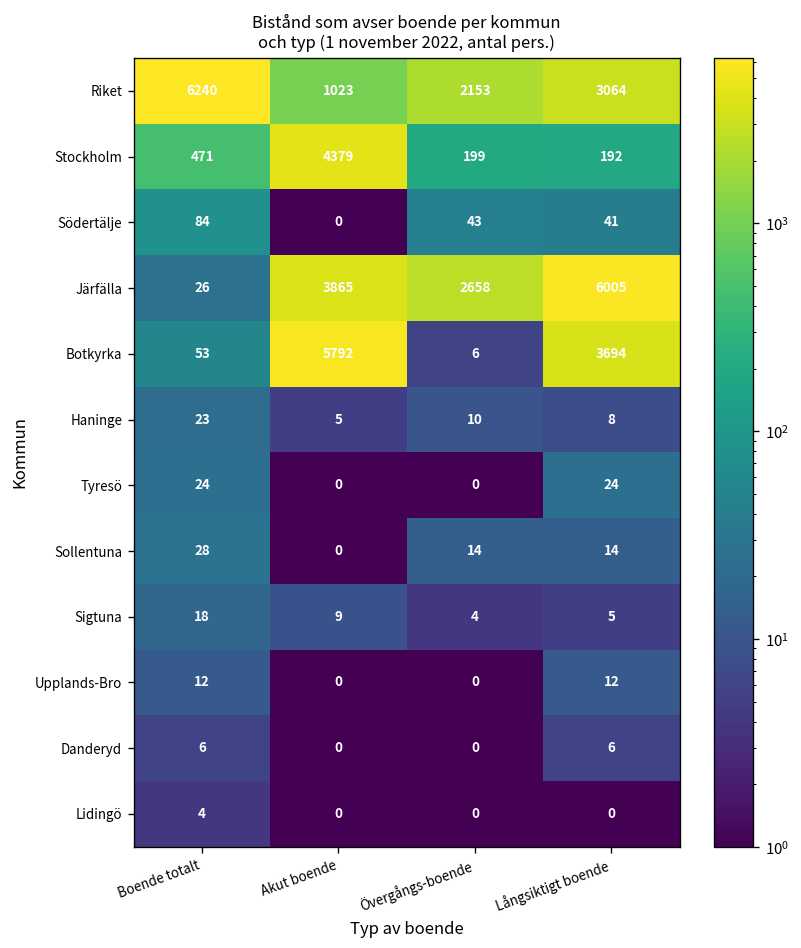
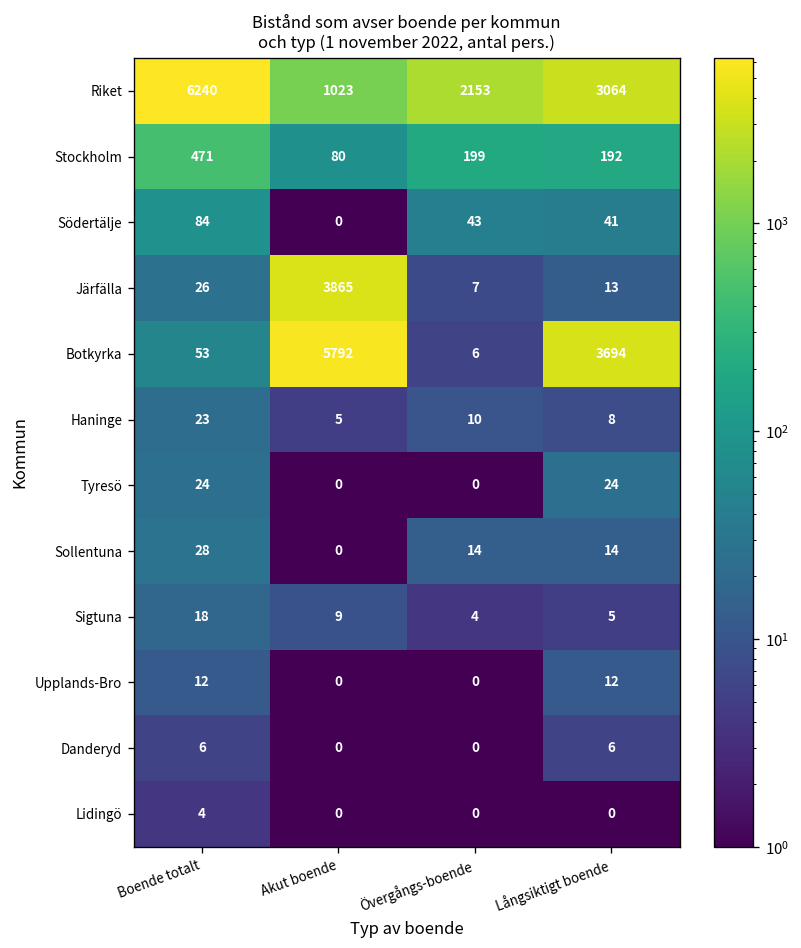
Stockholm, Akut boende: 4379 -> 80
Järfälla, Övergångs-boende: 2658 -> 7
Järfälla, Långsiktigt boende: 6005 -> 13
